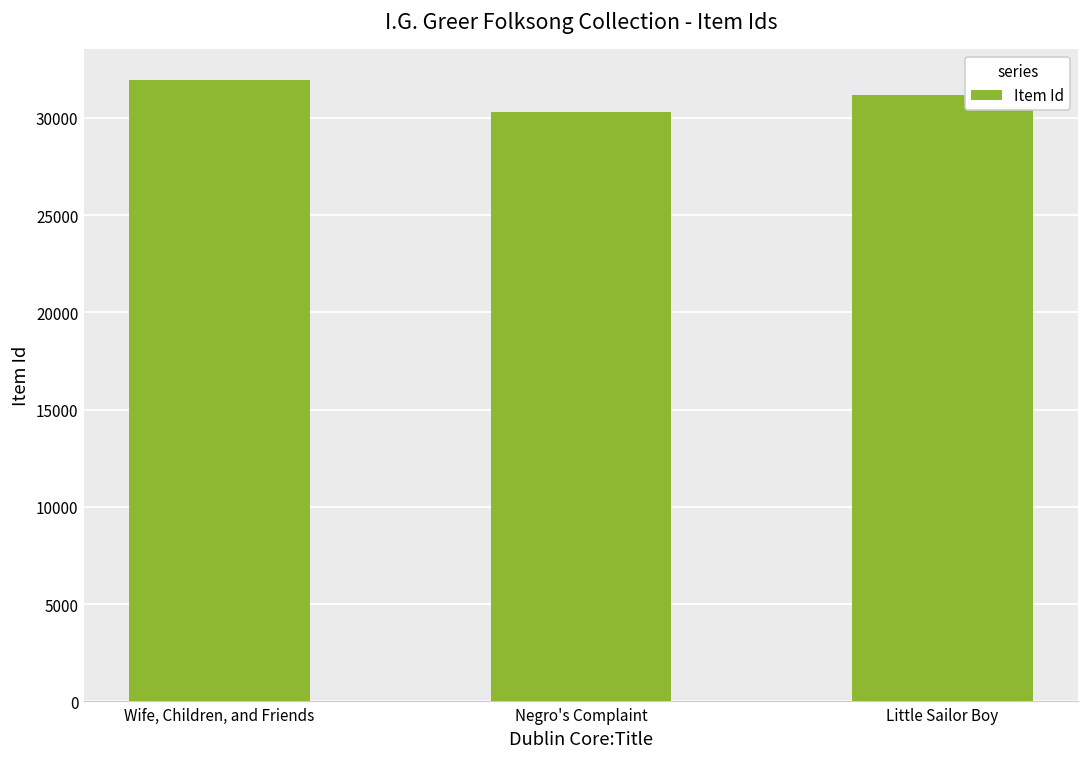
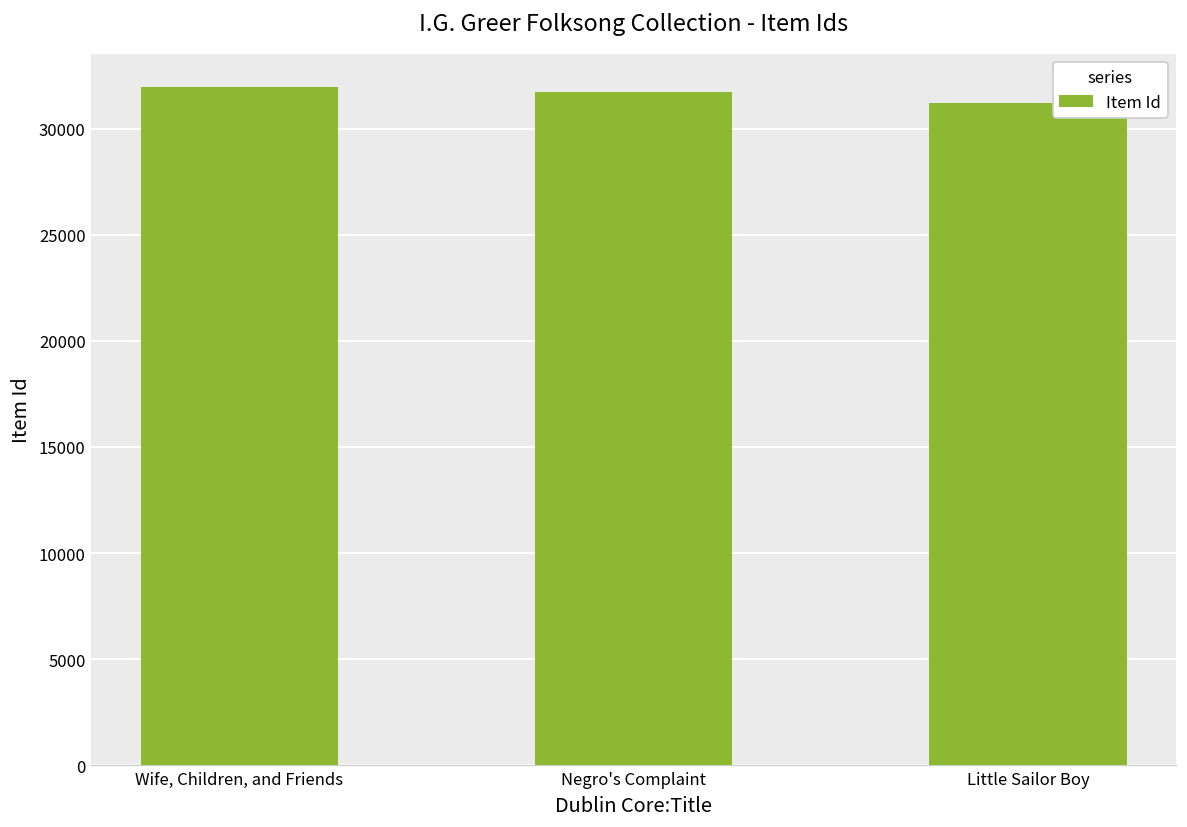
Negro's Complaint: 30300 -> 31700
